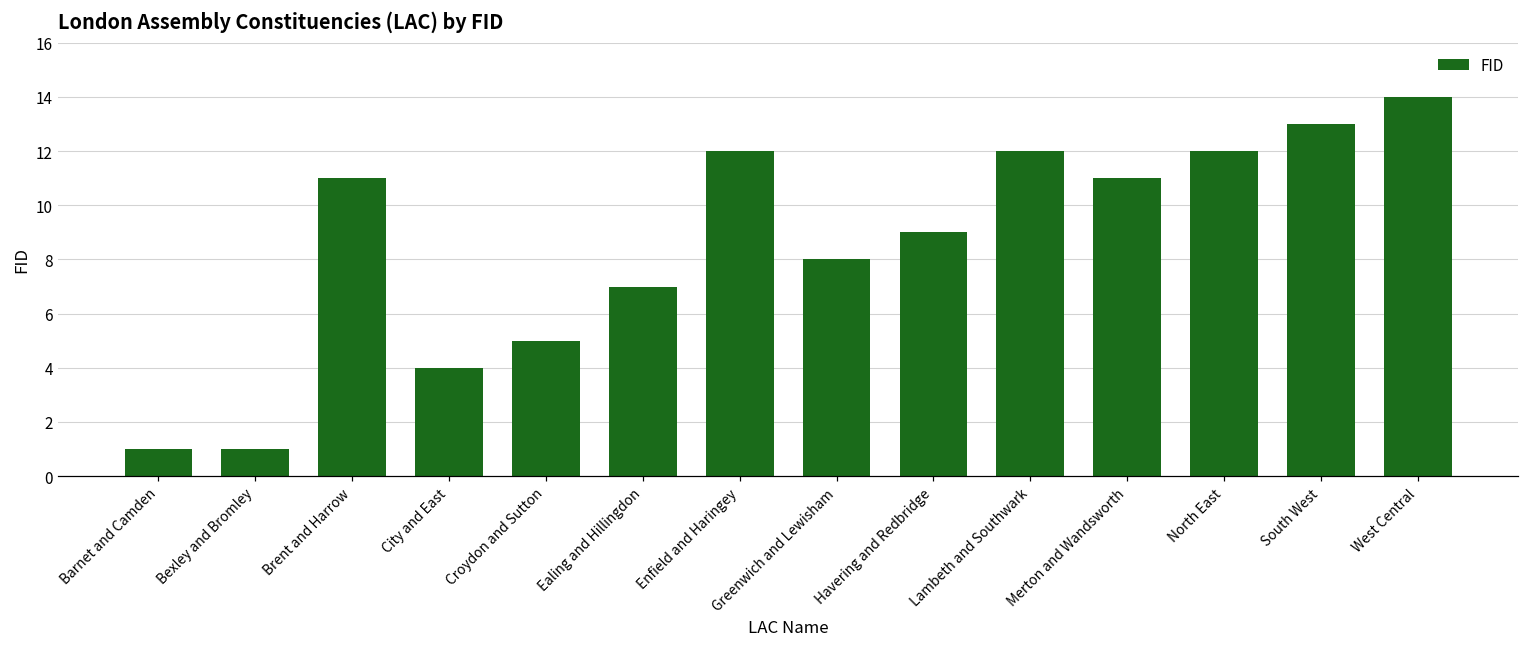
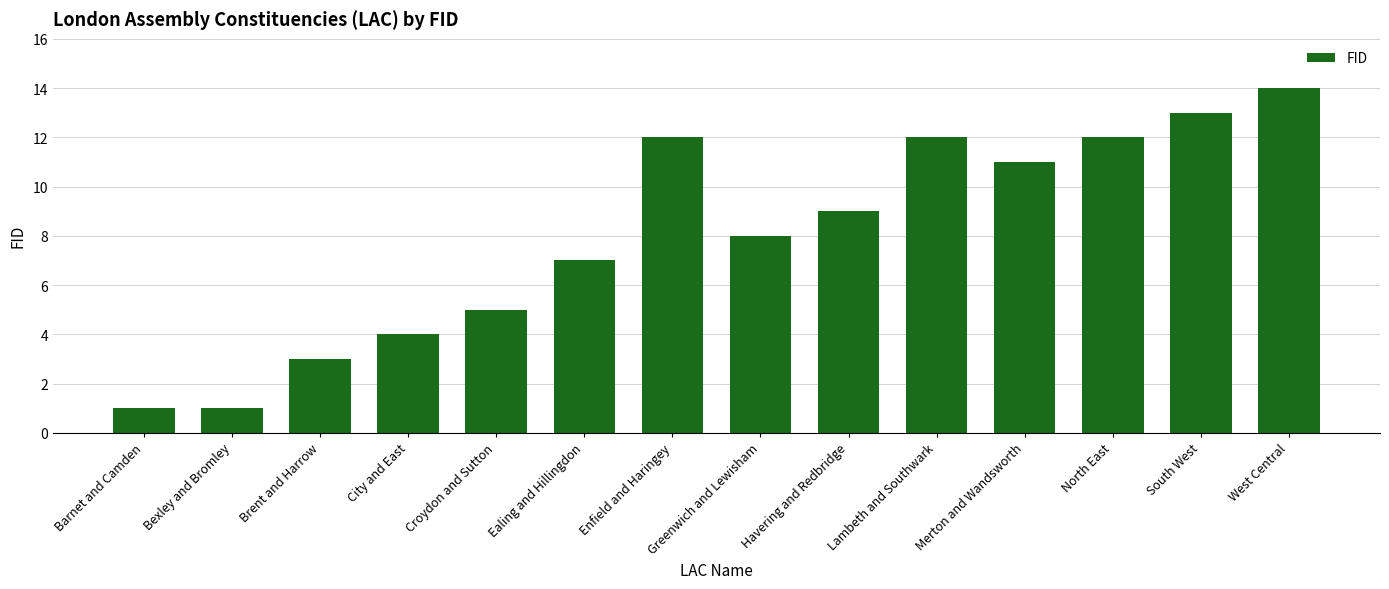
Brent and Harrow: 11 -> 3
